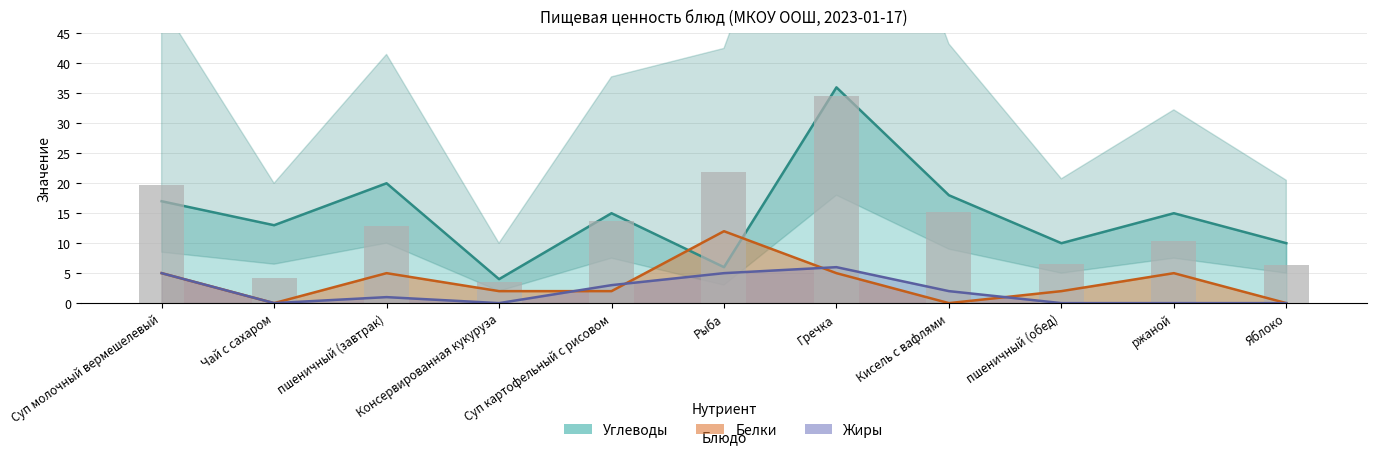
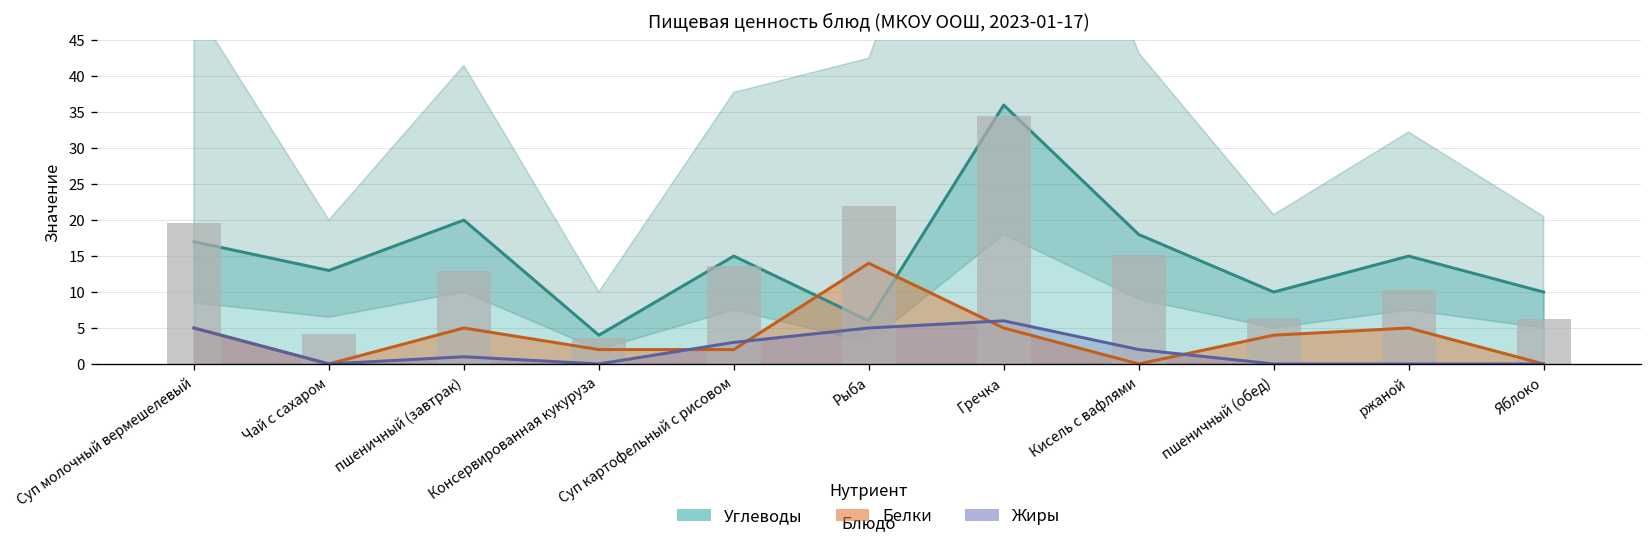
Белки, Рыба: 12 -> 14
Белки, пшеничный (обед): 2 -> 4
